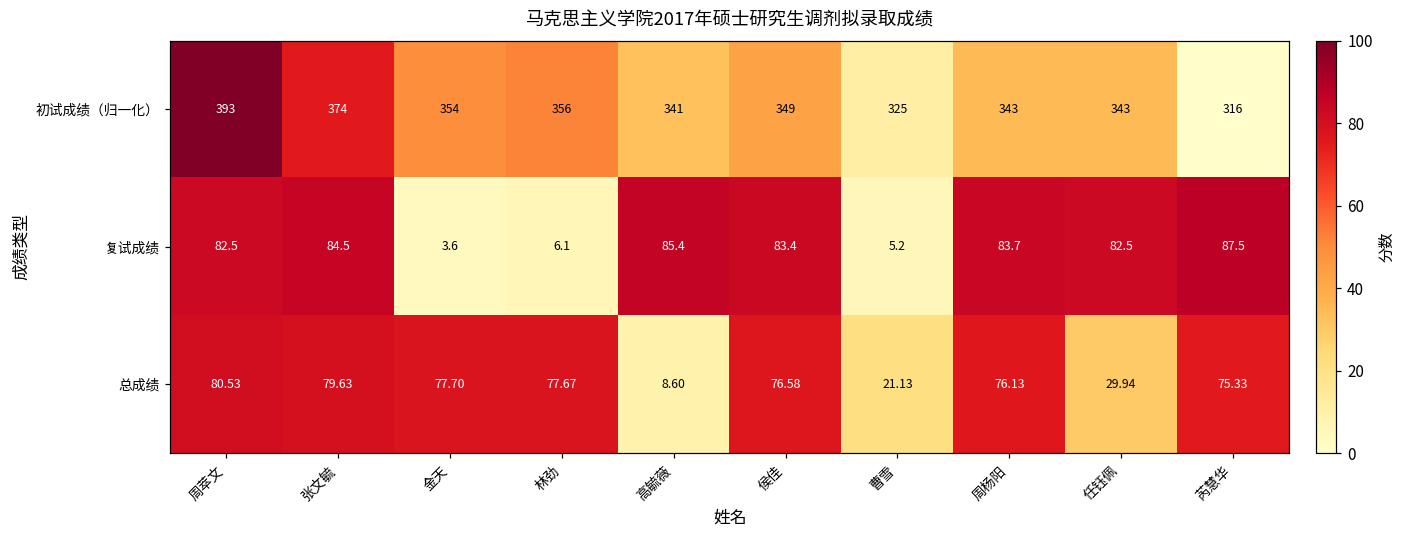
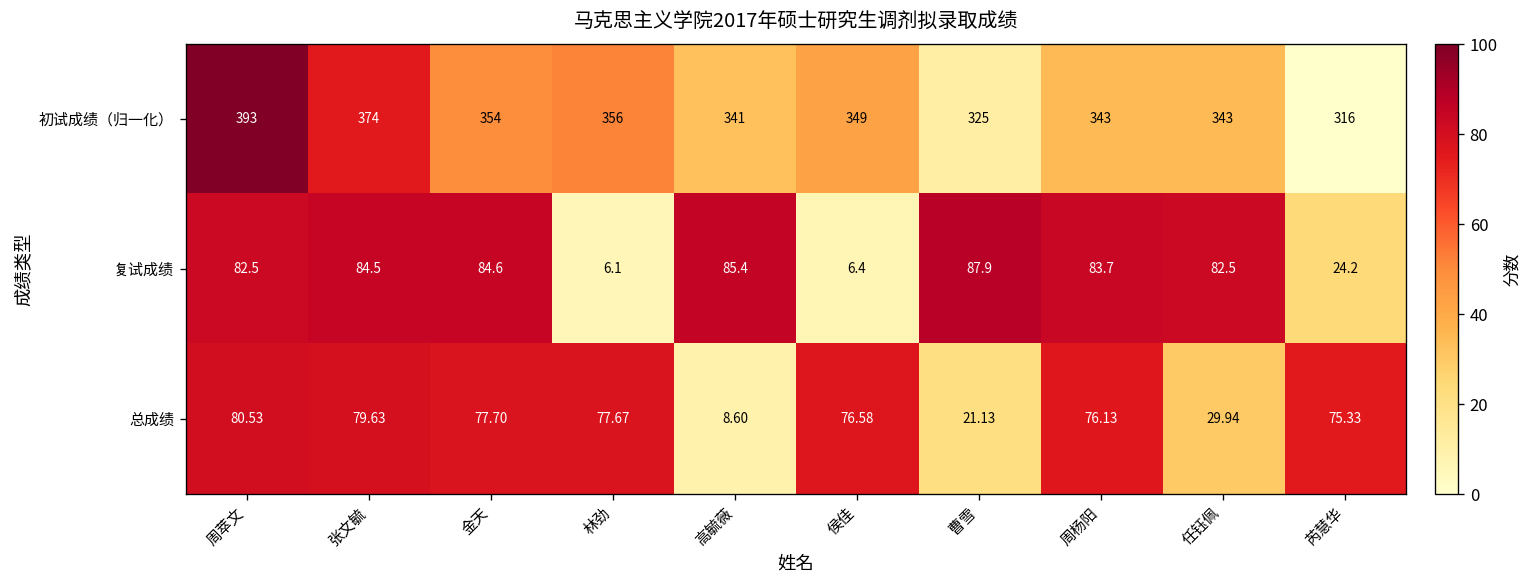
复试成绩, 金天: 3.6 -> 84.6
复试成绩, 侯佳: 83.4 -> 6.4
复试成绩, 曹雪: 5.2 -> 87.9
复试成绩, 芮慧华: 87.5 -> 24.2
